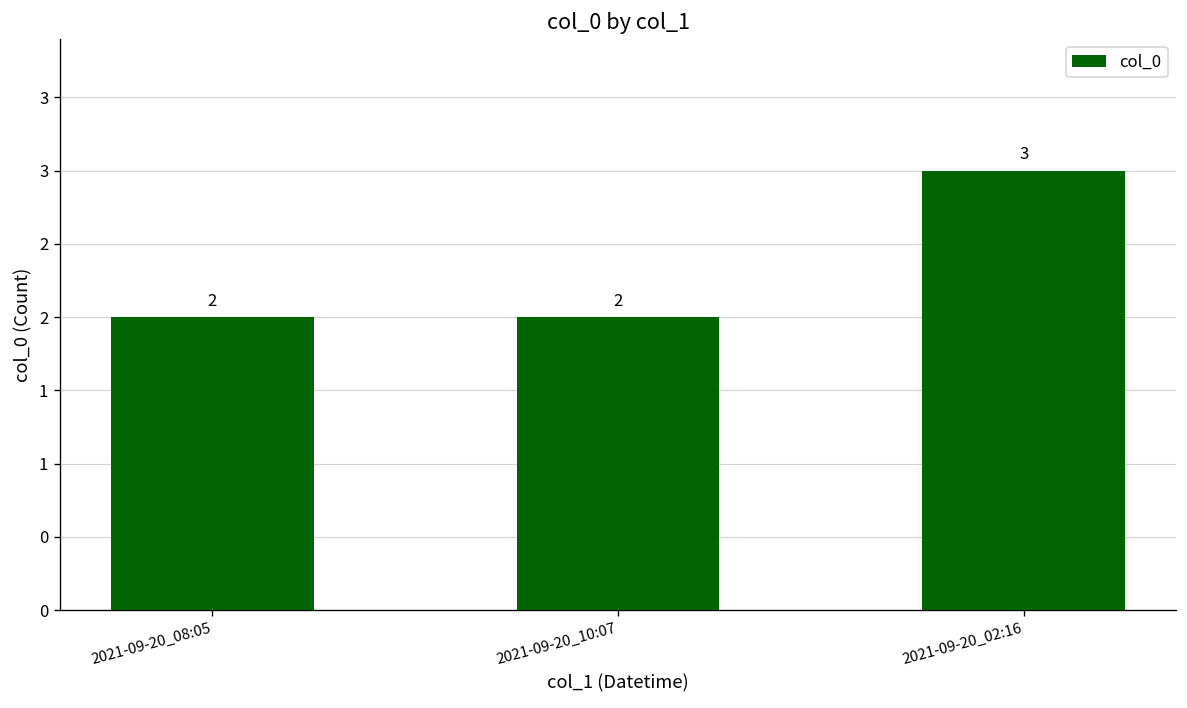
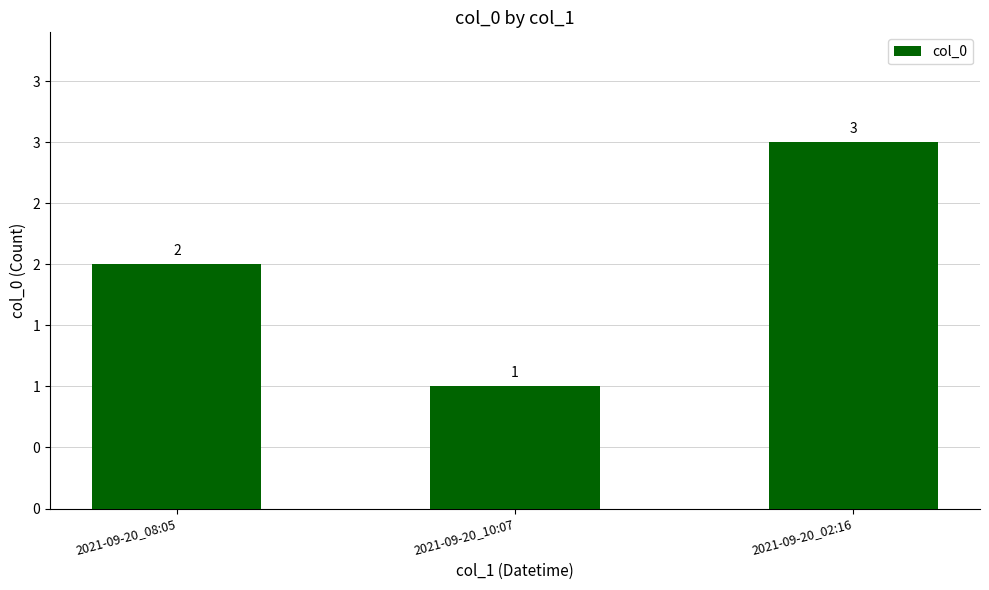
2021-09-20_10:07: 2 -> 1
